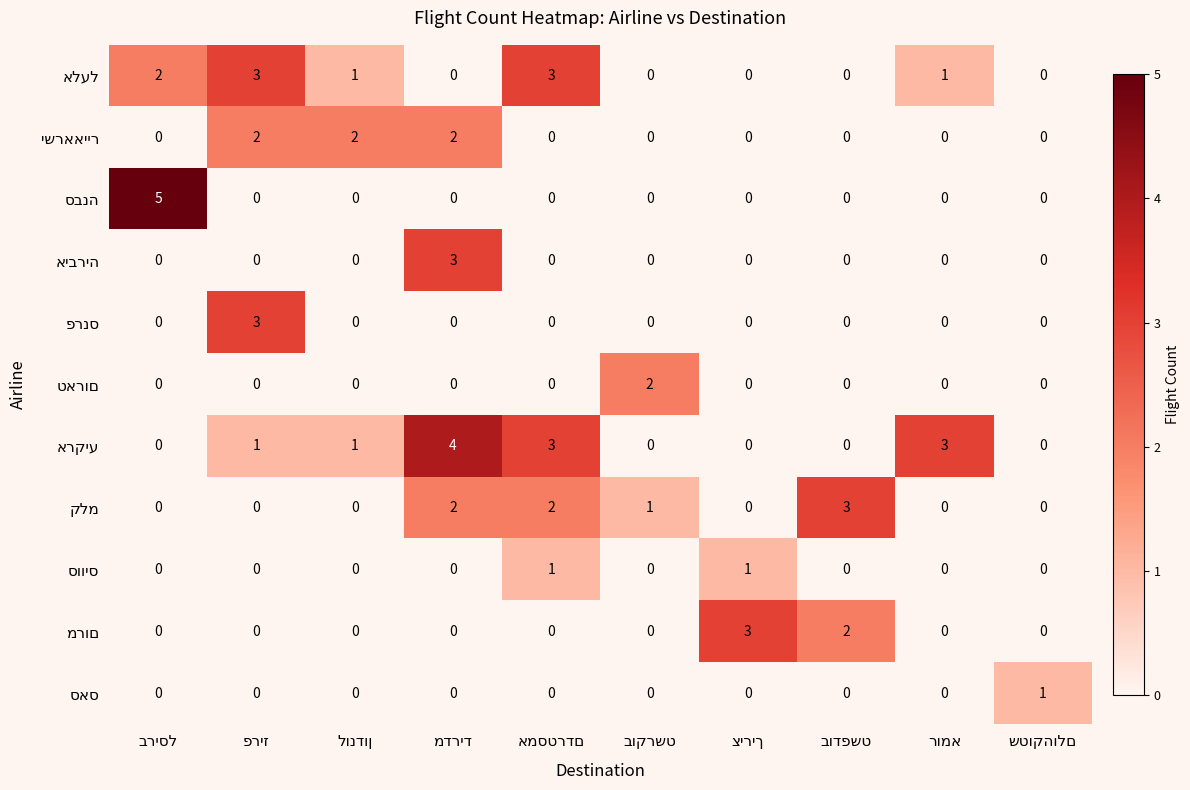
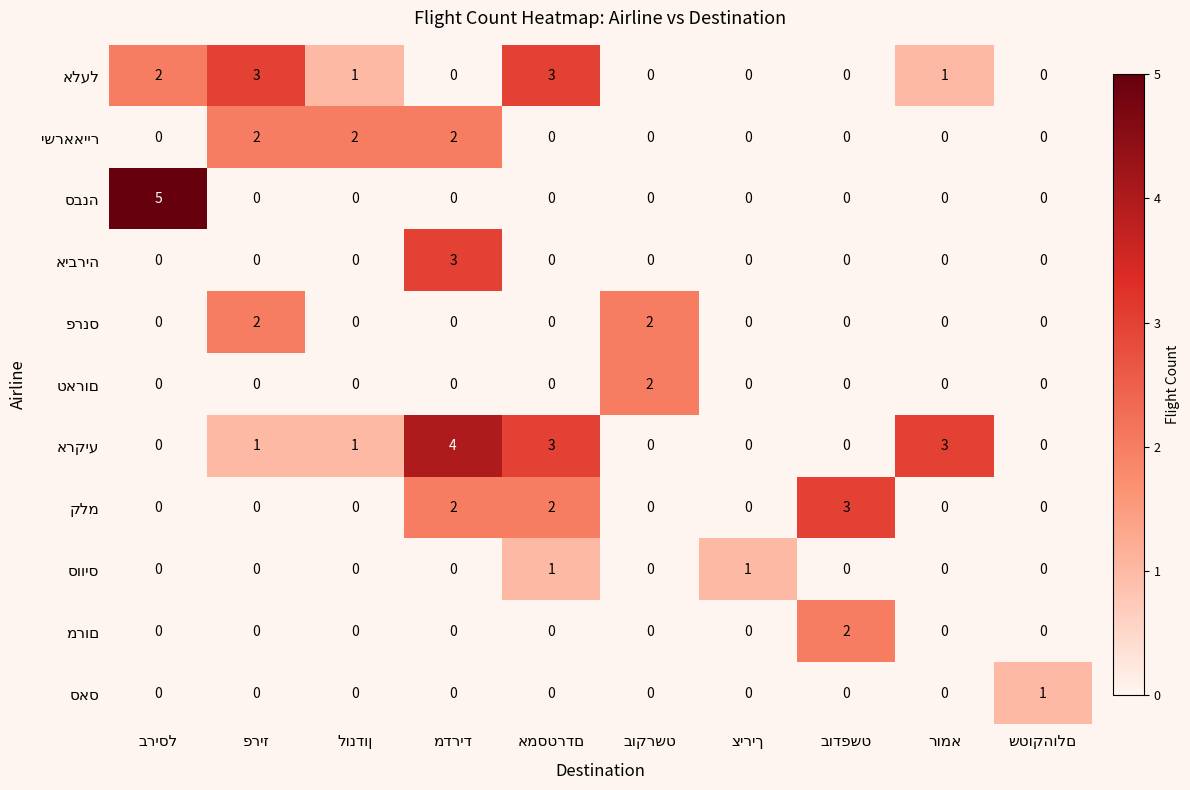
פרנס, פריז: 3 -> 2
פרנס, בוקרשט: 0 -> 2
קלמ, בוקרשט: 1 -> 0
מרום, ציריך: 3 -> 0
